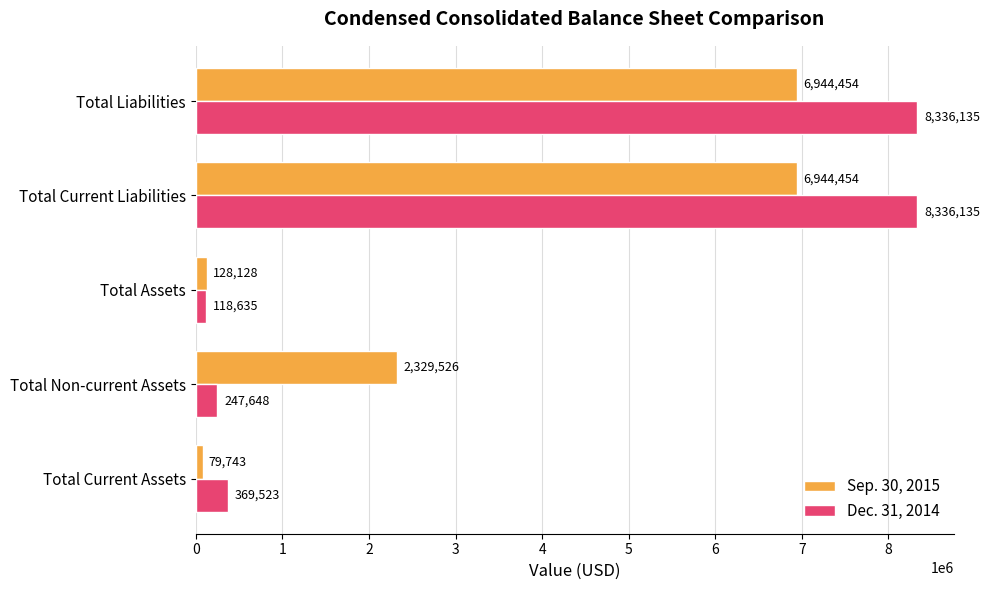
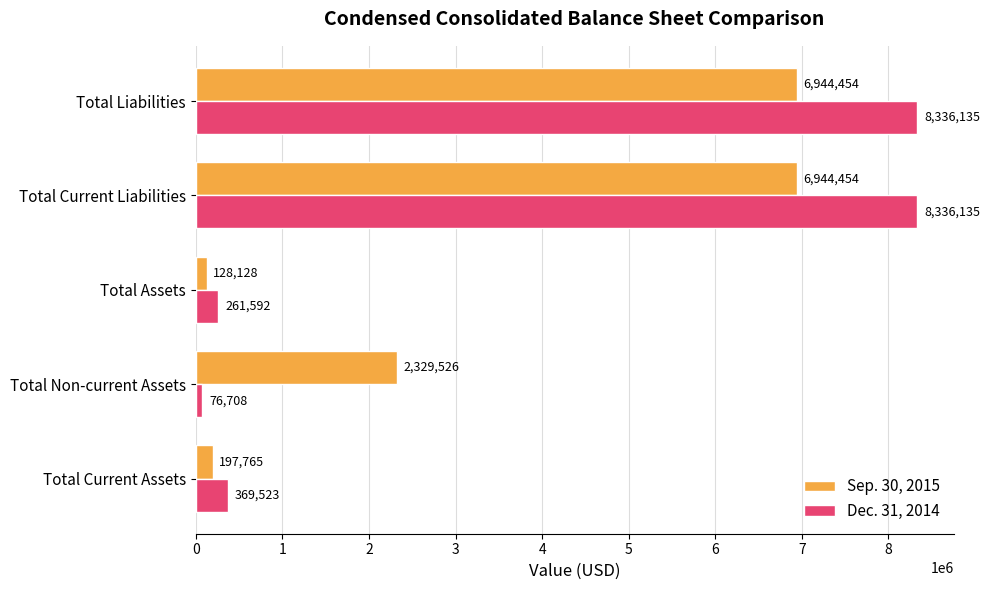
Dec. 31, 2014, Total Assets: 118,635 -> 261,592
Dec. 31, 2014, Total Non-current Assets: 247,648 -> 76,708
Sep. 30, 2015, Total Current Assets: 79,743 -> 197,765
